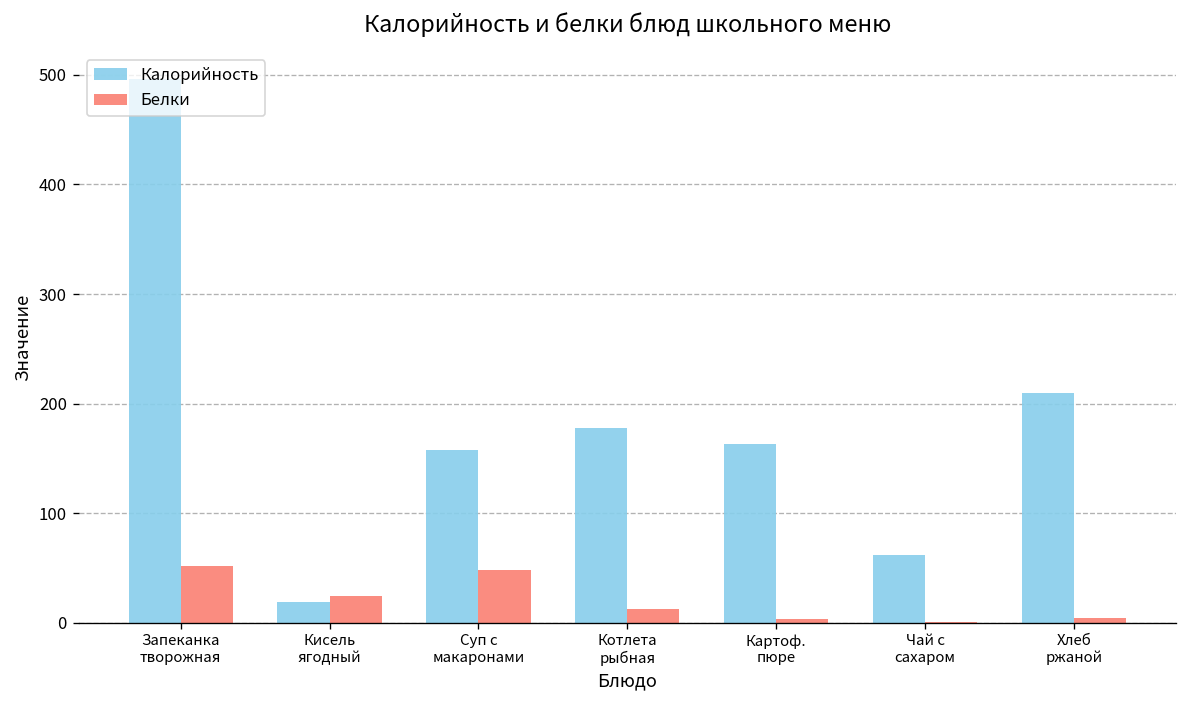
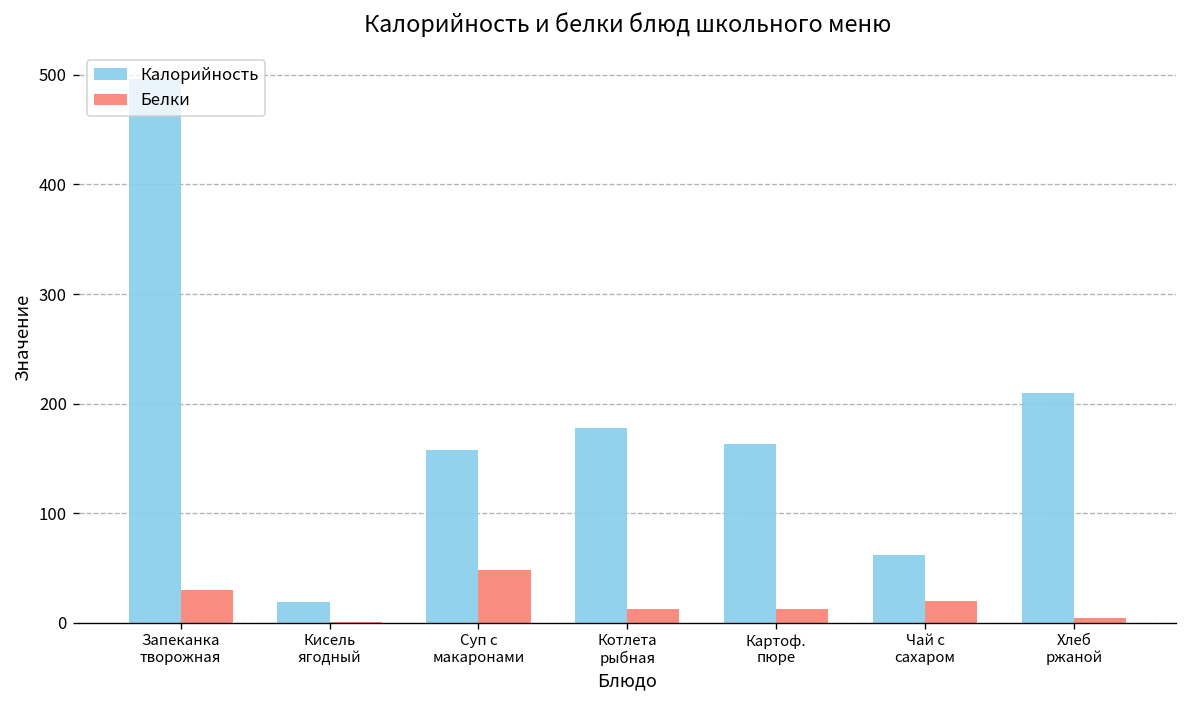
Белки, Запеканка творожная: 50 -> 30
Белки, Кисель ягодный: 20 -> 0
Белки, Картоф. пюре: 0 -> 10
Белки, Чай с сахаром: 0 -> 20
